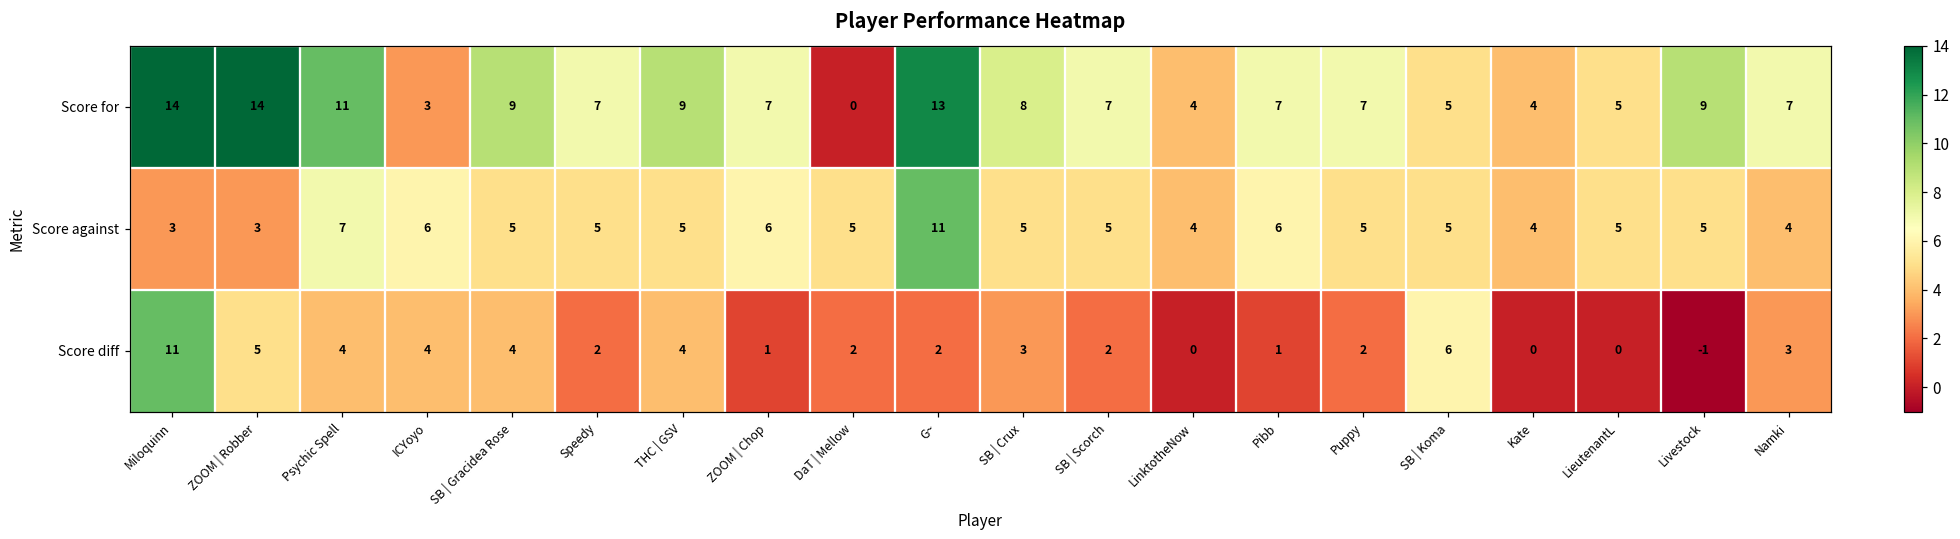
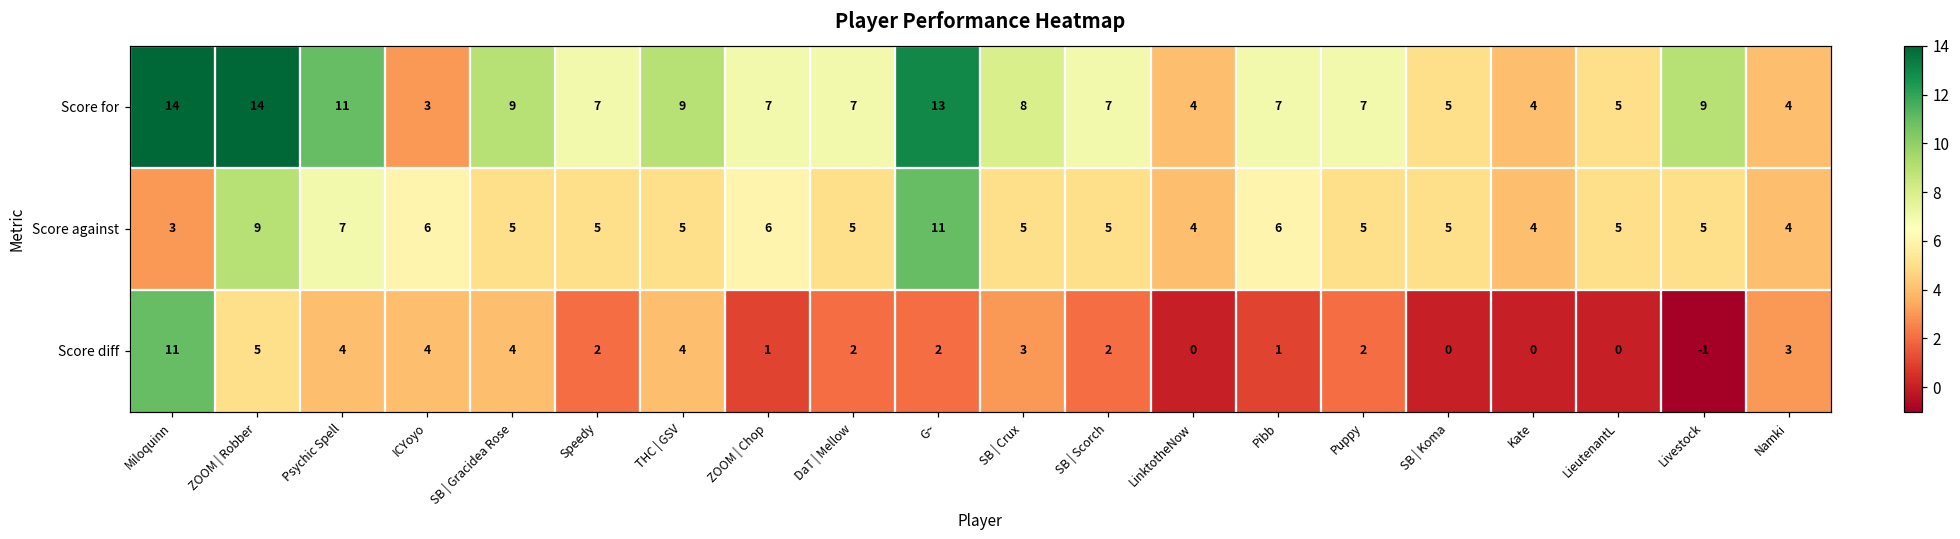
Score for, DaT | Mellow: 0 -> 7
Score for, Namki: 7 -> 4
Score against, ZOOM | Robber: 3 -> 9
Score diff, SB | Koma: 6 -> 0
